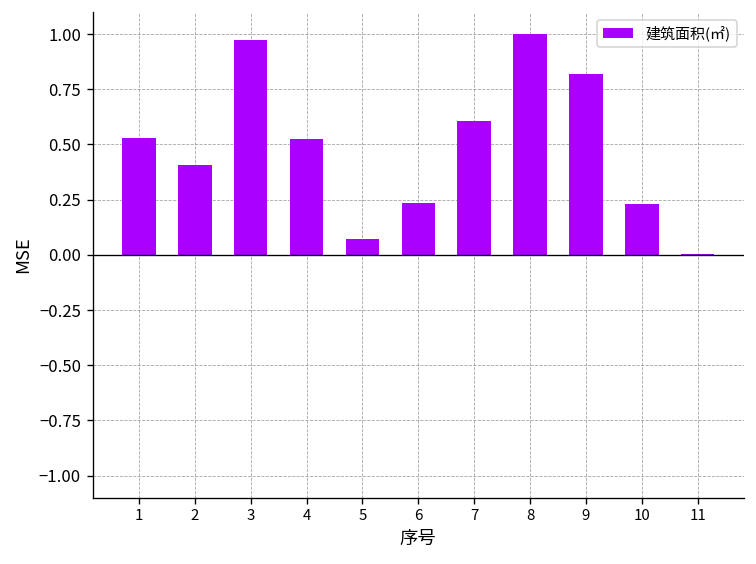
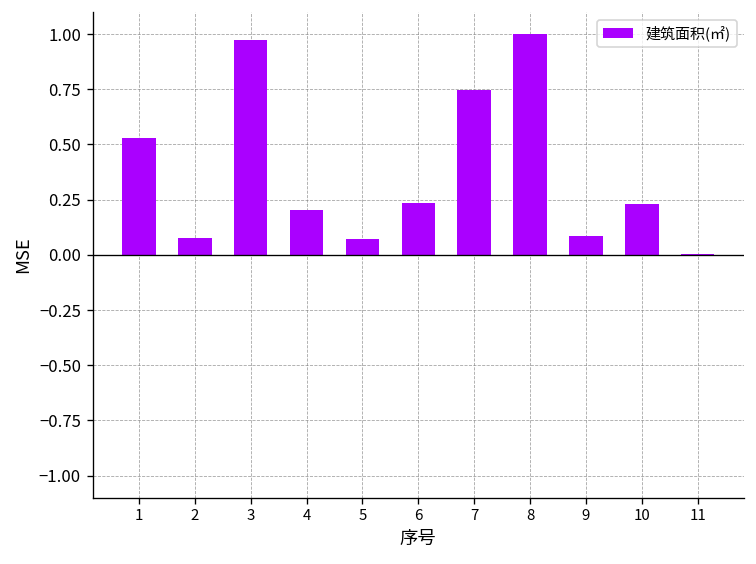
2: 0.41 -> 0.08
4: 0.52 -> 0.20
7: 0.60 -> 0.75
9: 0.82 -> 0.09
